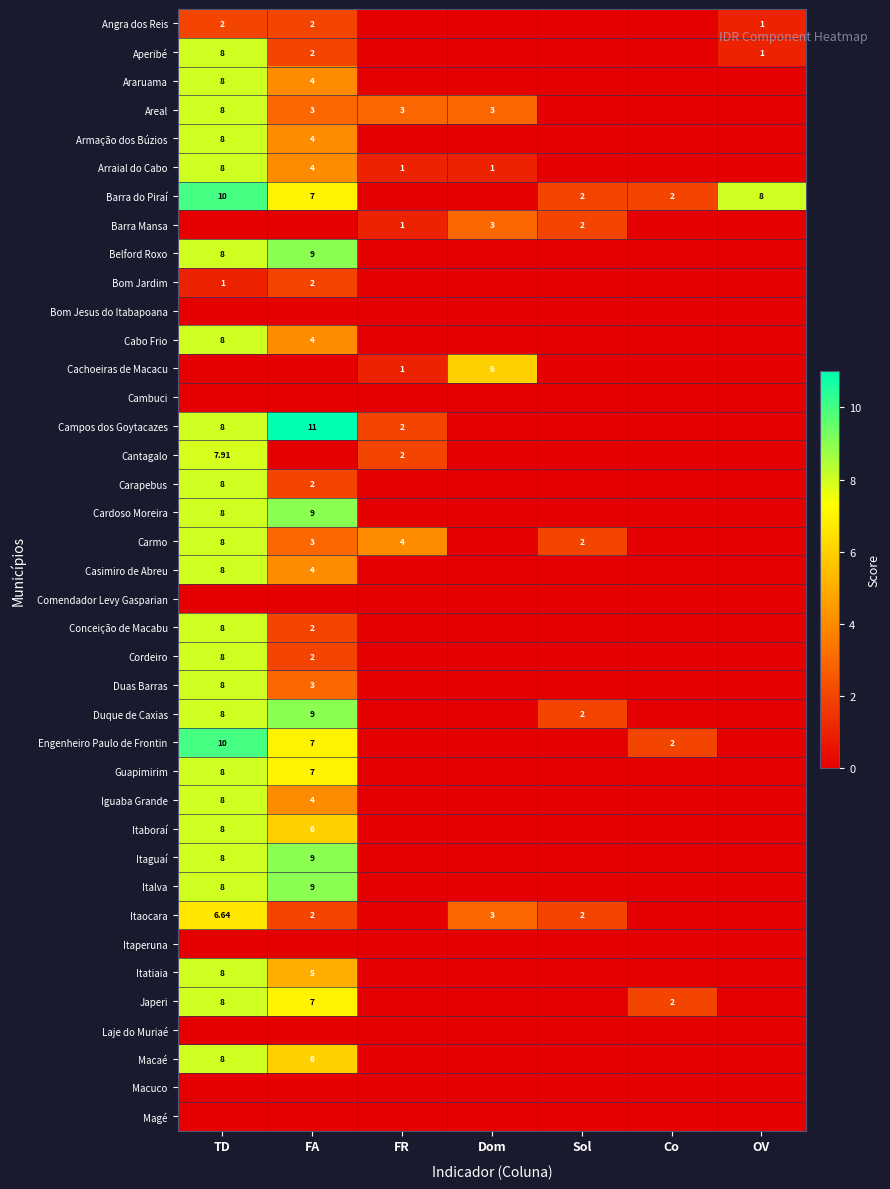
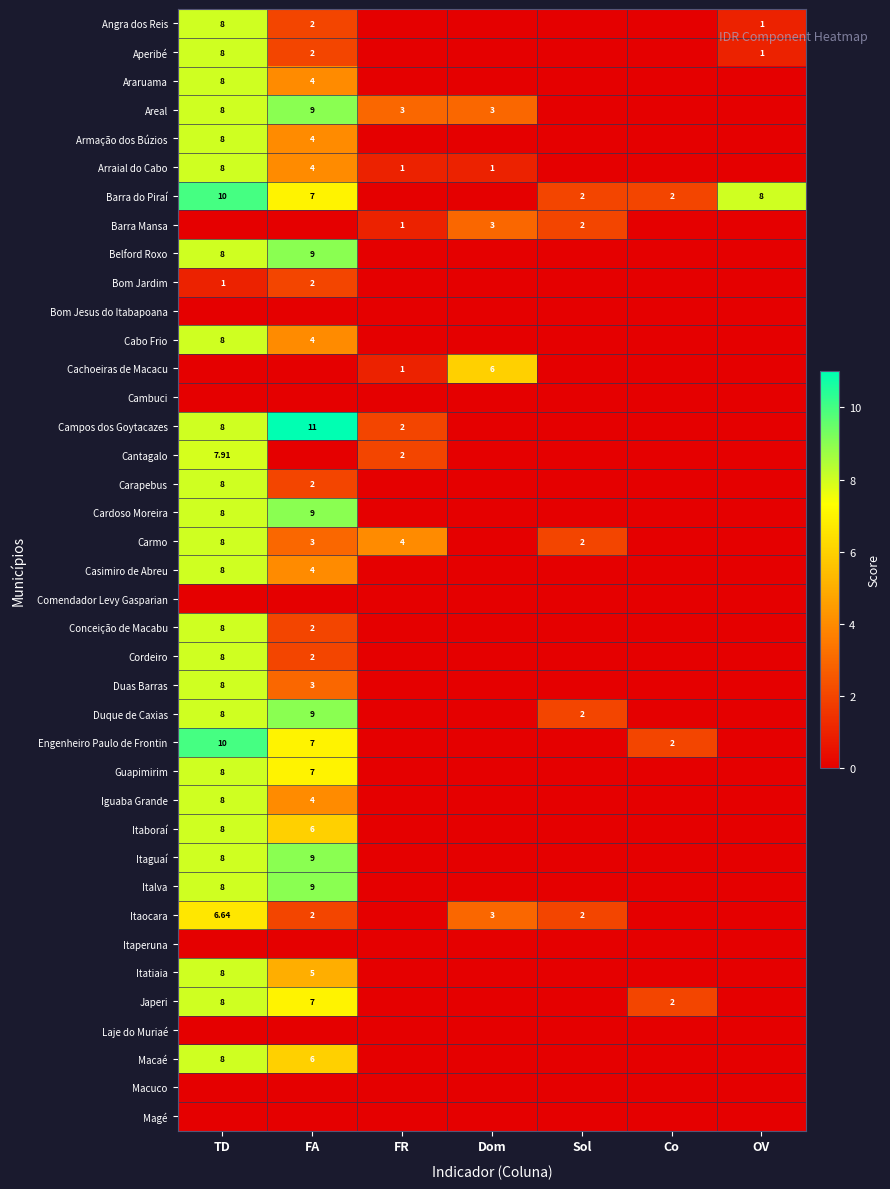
Angra dos Reis, TD: 2 -> 8
Areal, FA: 3 -> 9
